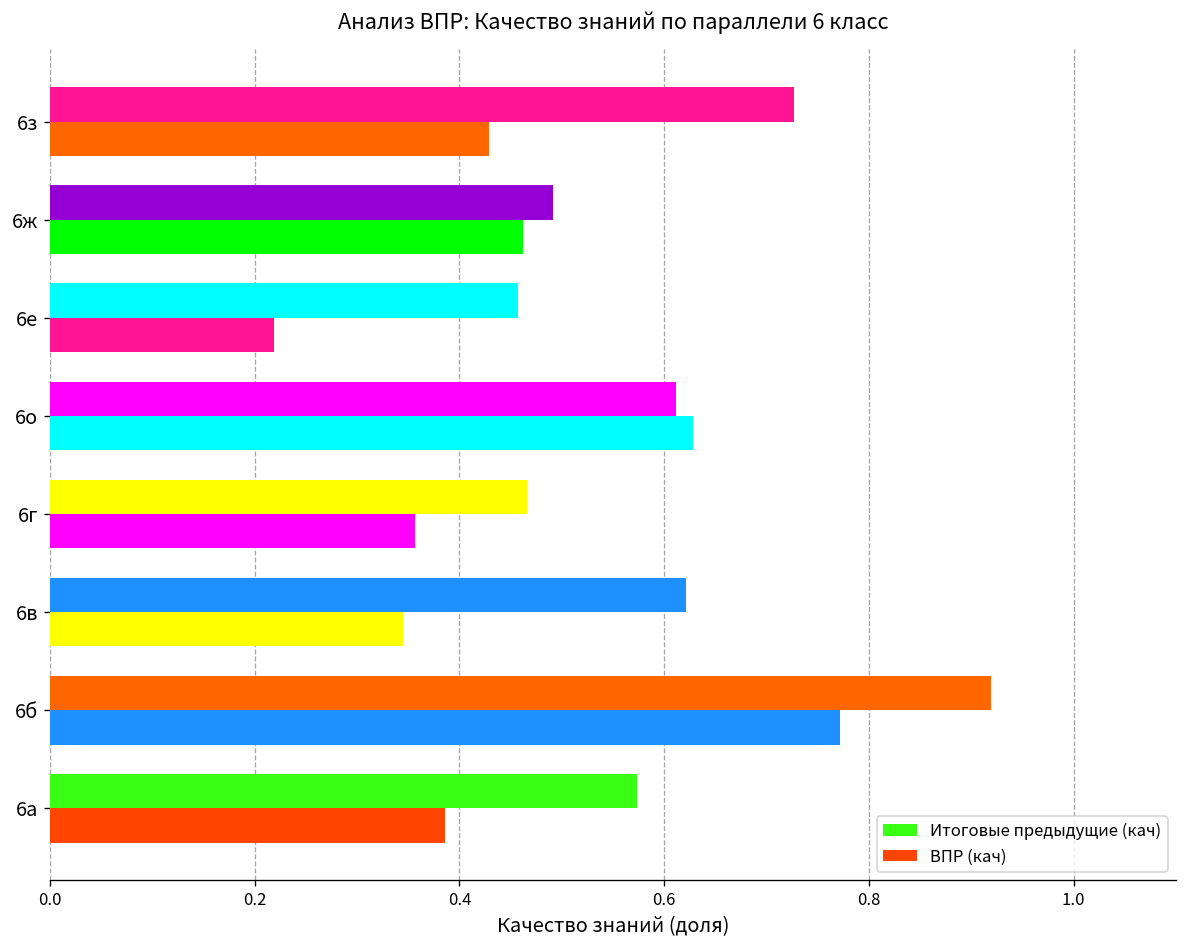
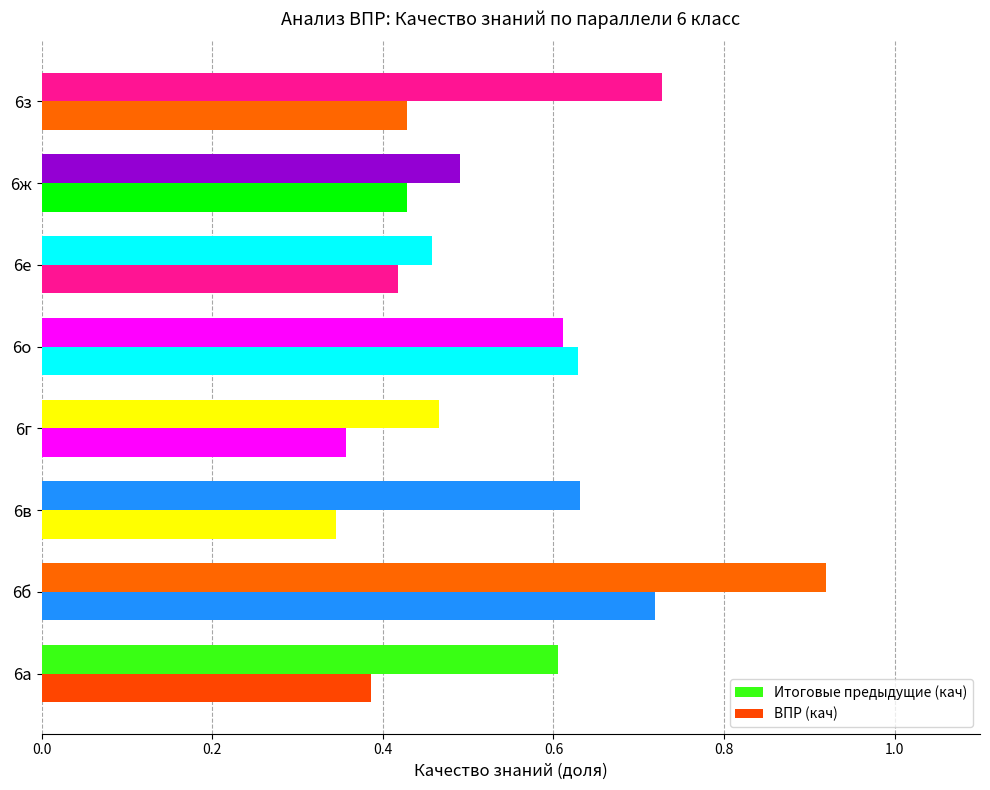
ВПР (кач), 6ж: 0.46 -> 0.43
ВПР (кач), 6е: 0.22 -> 0.42
Итоговые предыдущие (кач), 6в: 0.62 -> 0.63
ВПР (кач), 6б: 0.77 -> 0.72
Итоговые предыдущие (кач), 6а: 0.57 -> 0.61
